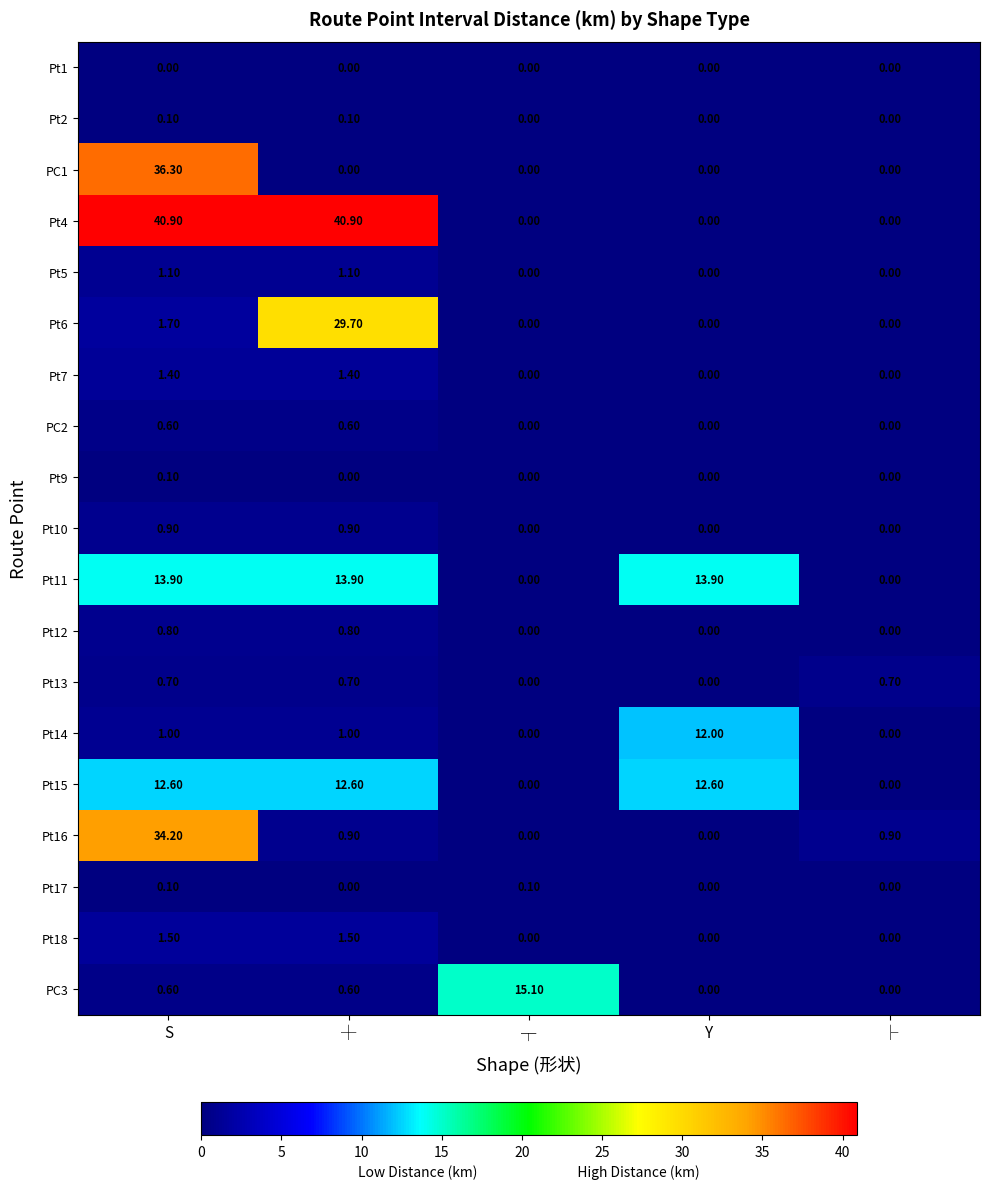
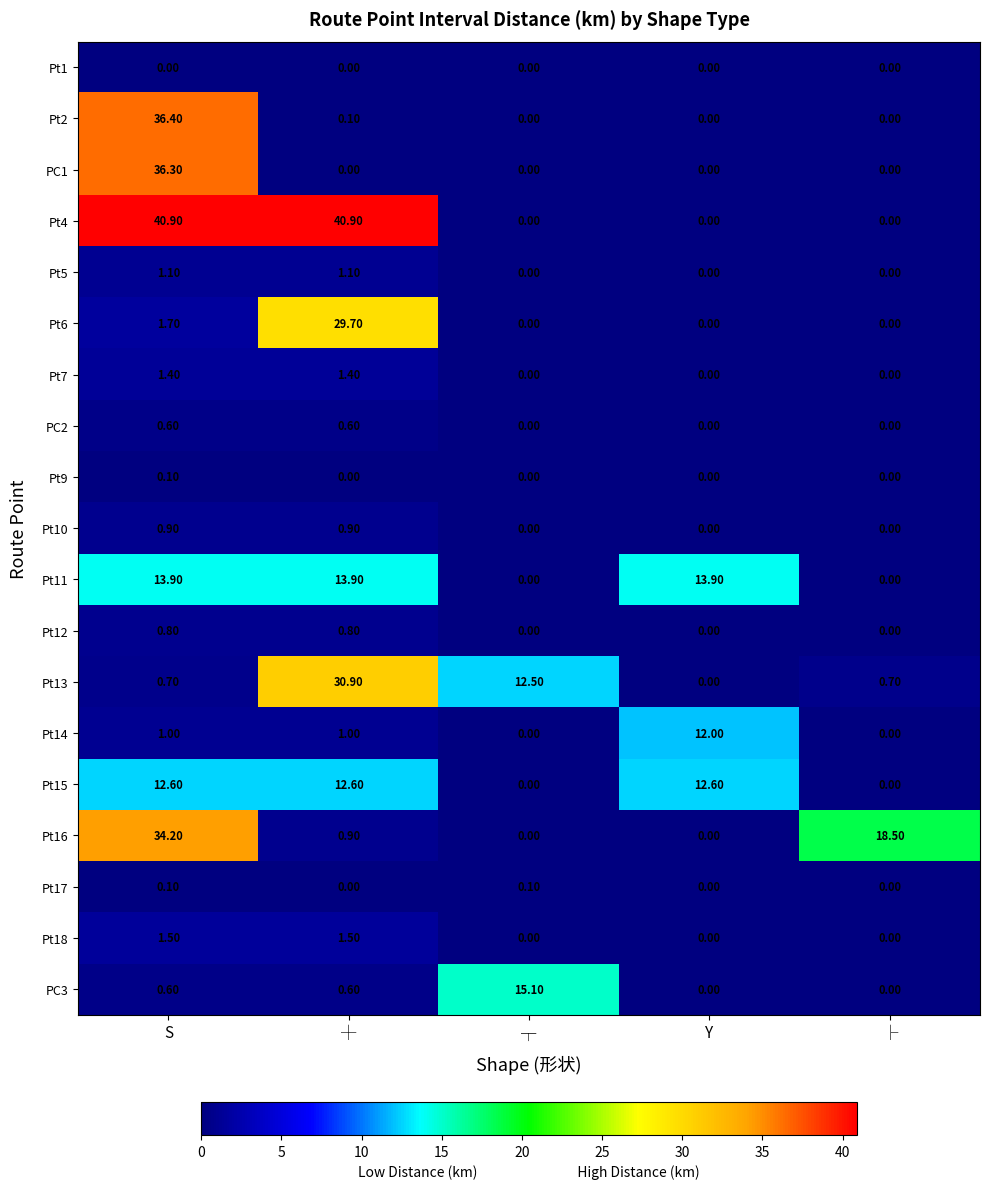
Pt2, S: 0.10 -> 36.40
Pt13, ┼: 0.70 -> 30.90
Pt13, ┬: 0.00 -> 12.50
Pt16, ├: 0.90 -> 18.50
